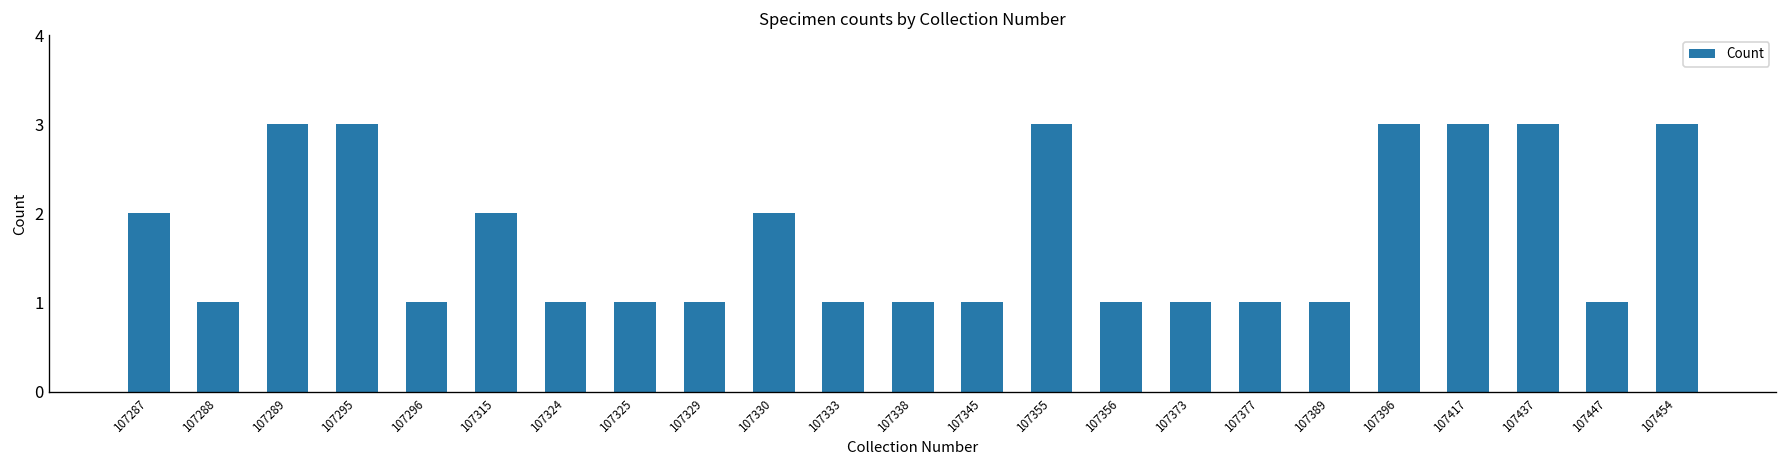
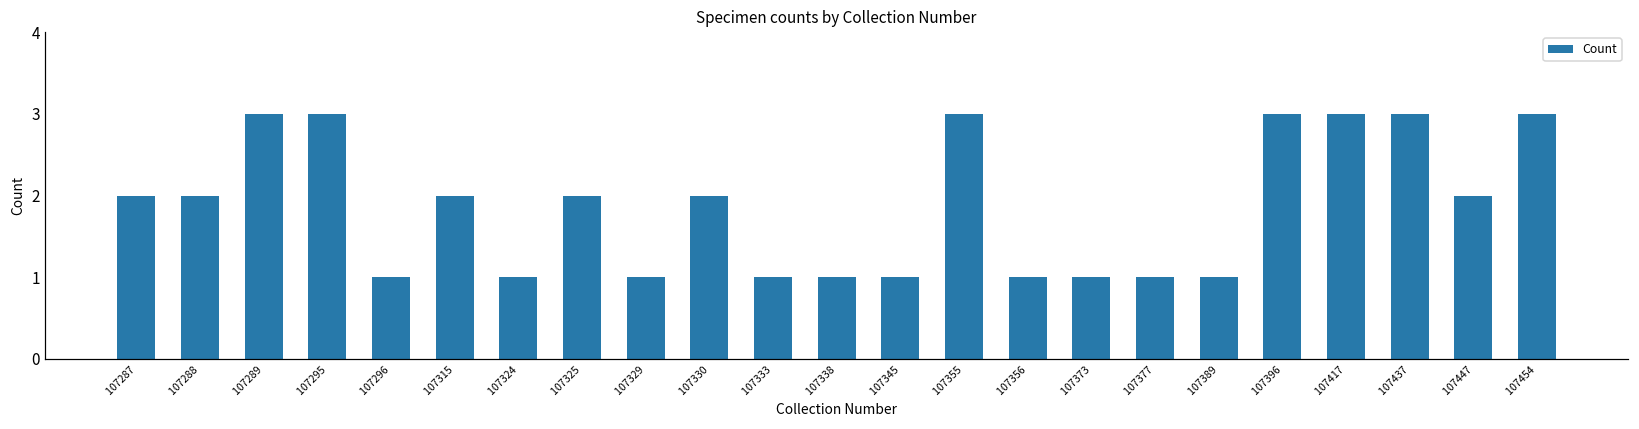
107288: 1 -> 2
107325: 1 -> 2
107447: 1 -> 2
